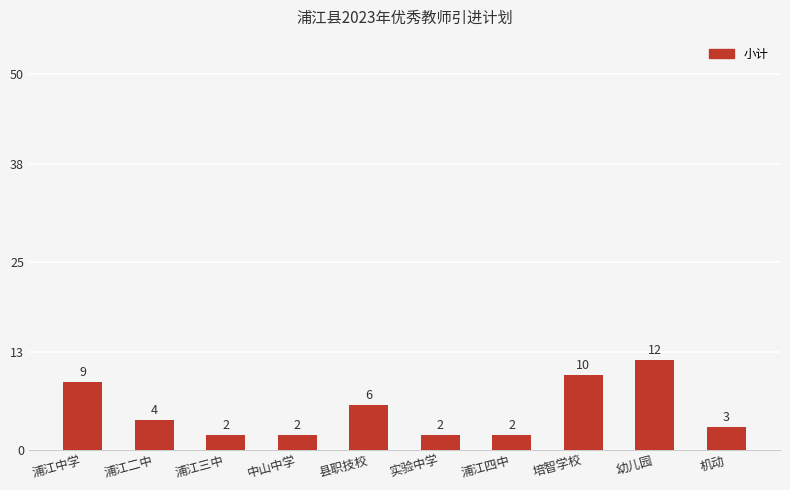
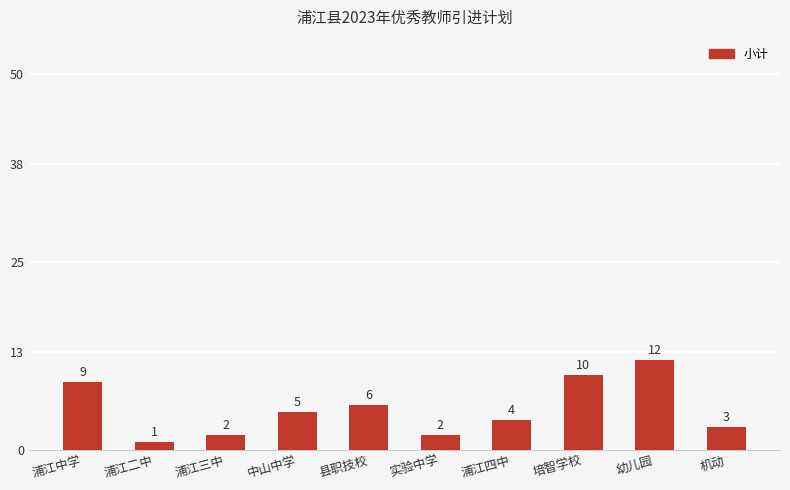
浦江二中: 4 -> 1
中山中学: 2 -> 5
浦江四中: 2 -> 4
